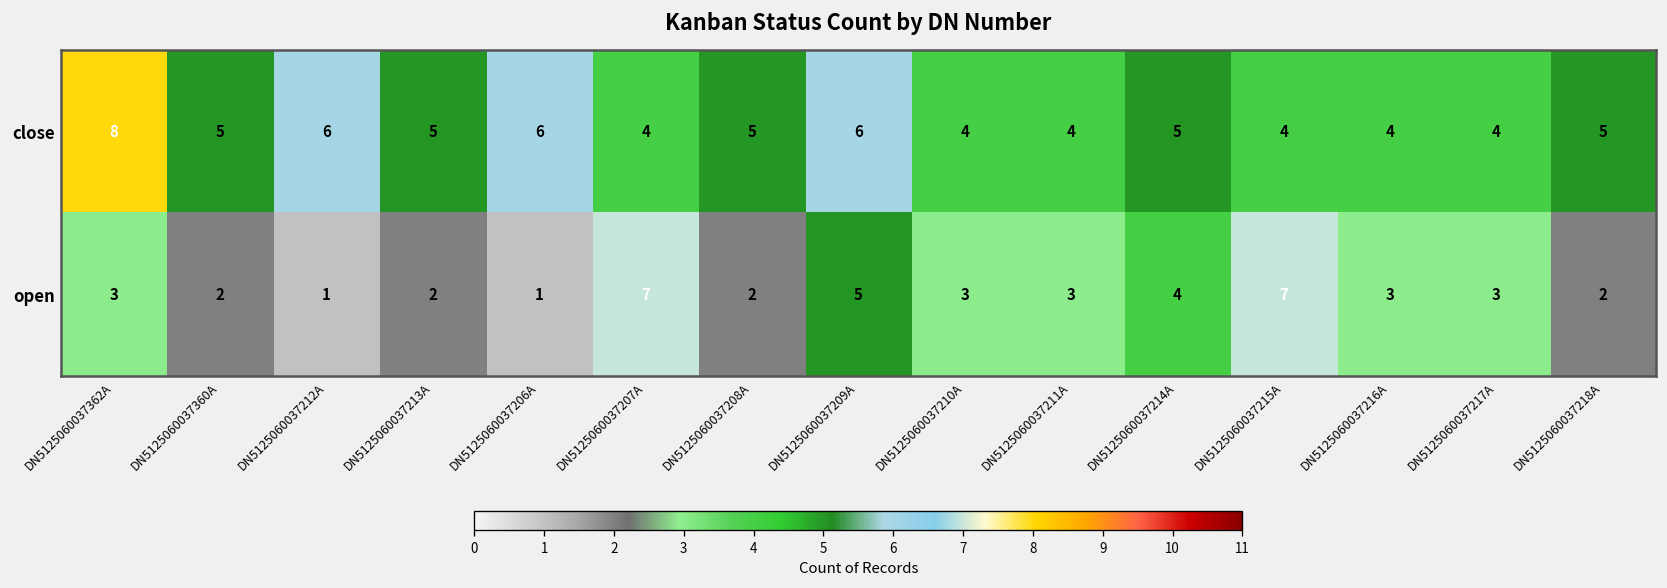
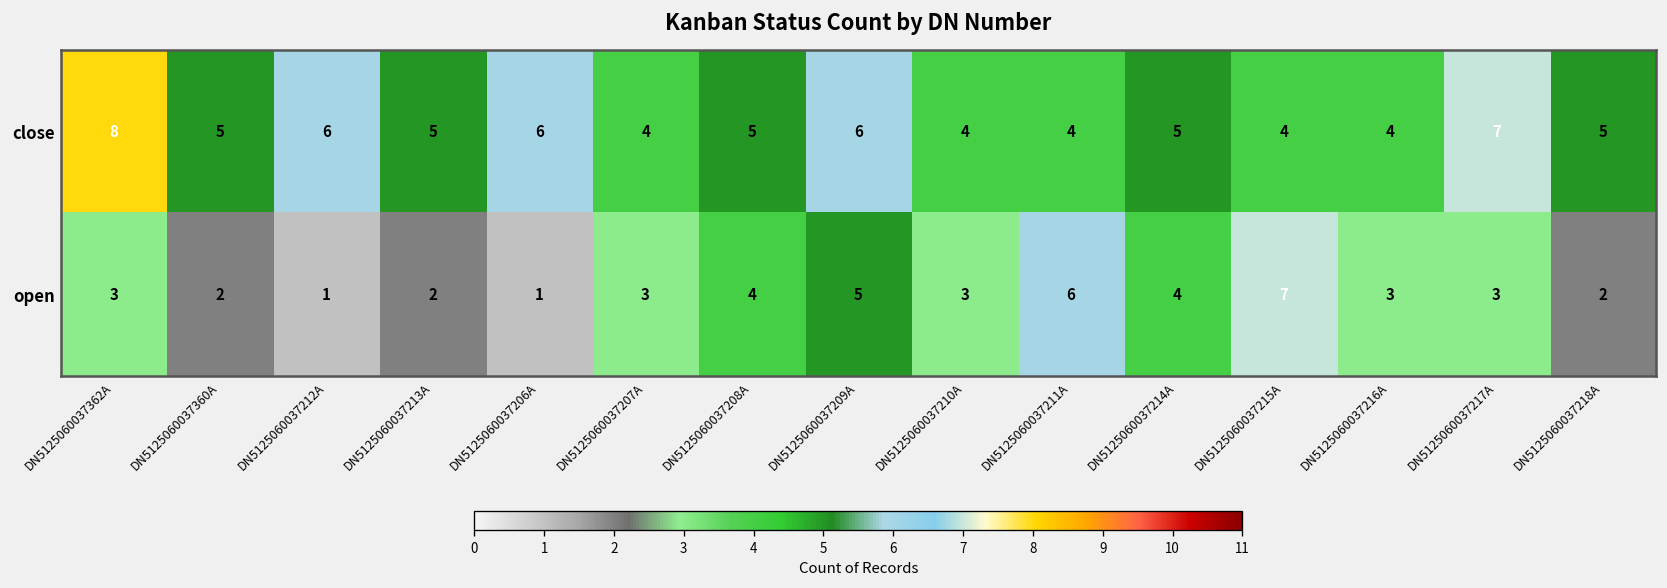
close, DN5125060037217A: 4 -> 7
open, DN5125060037207A: 7 -> 3
open, DN5125060037208A: 2 -> 4
open, DN5125060037211A: 3 -> 6
